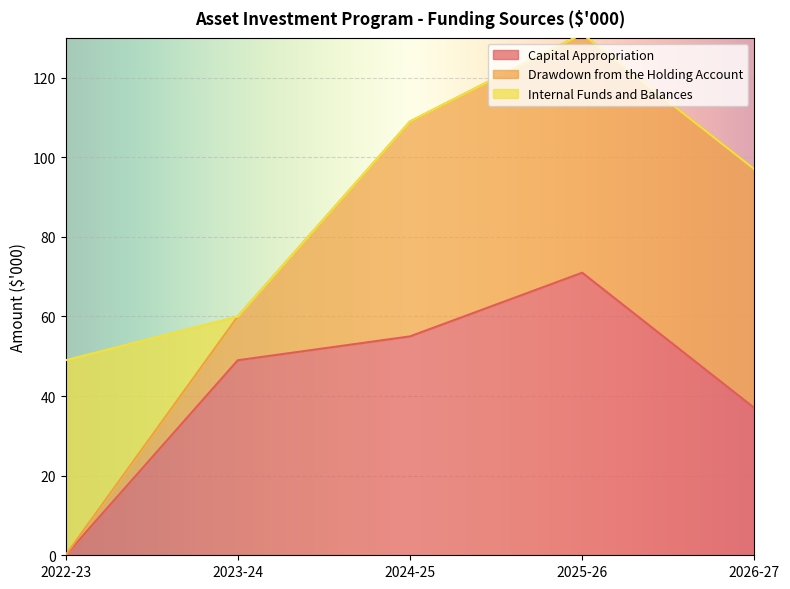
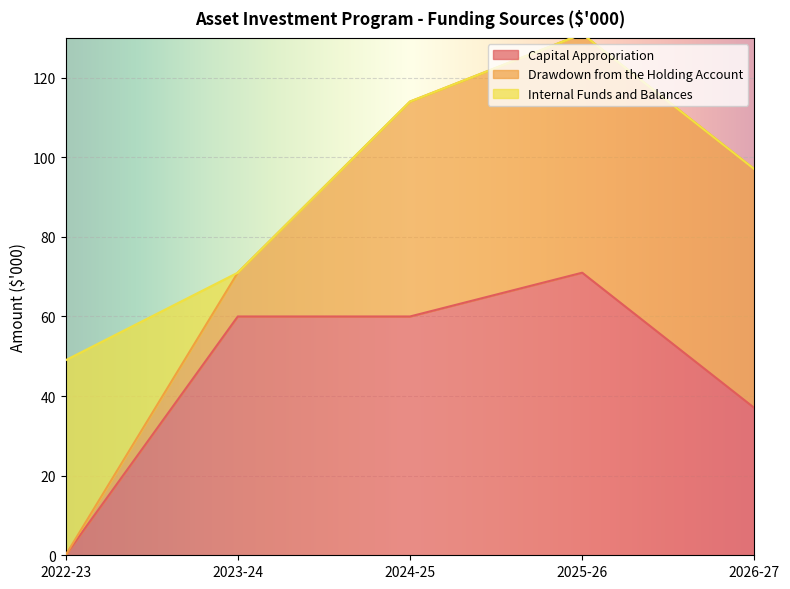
Capital Appropriation, 2023-24: 49 -> 60
Capital Appropriation, 2024-25: 55 -> 60
